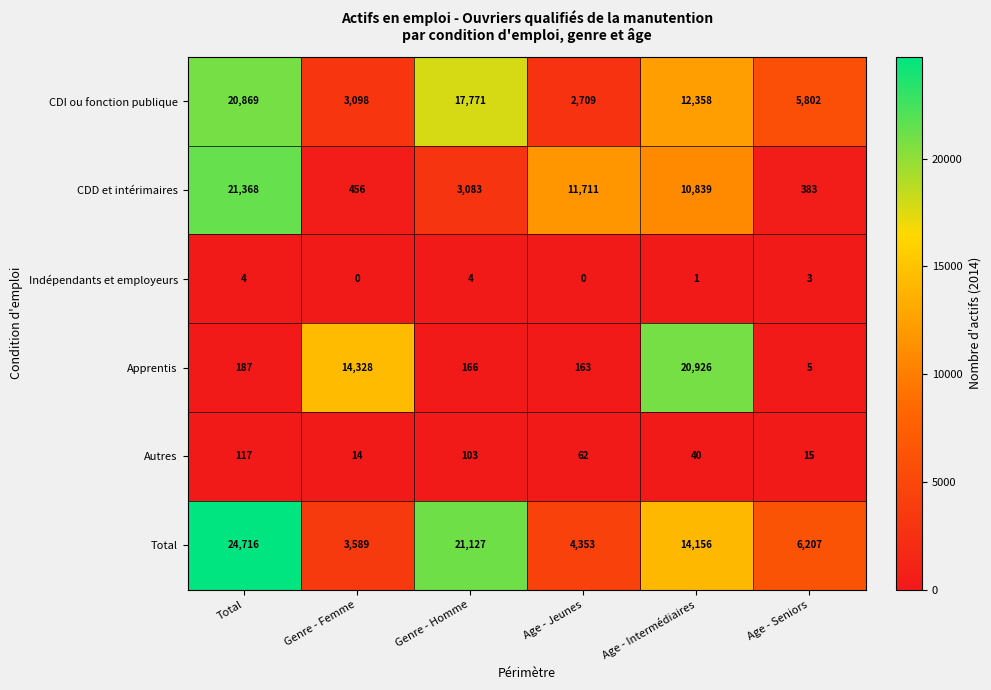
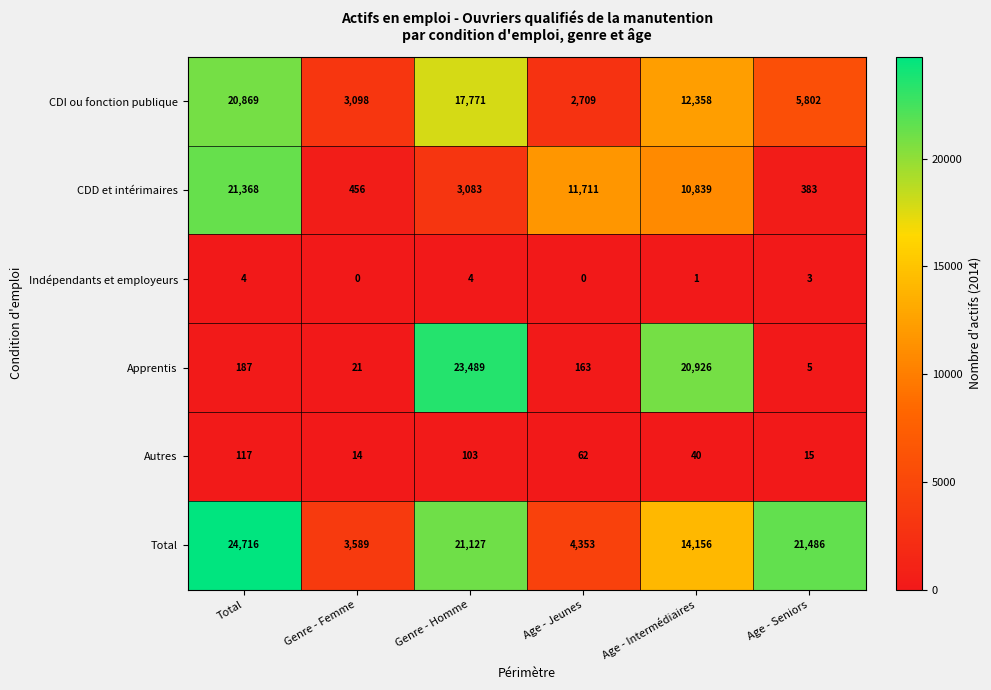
Apprentis, Genre - Femme: 14,328 -> 21
Apprentis, Genre - Homme: 166 -> 23,489
Total, Age - Seniors: 6,207 -> 21,486
